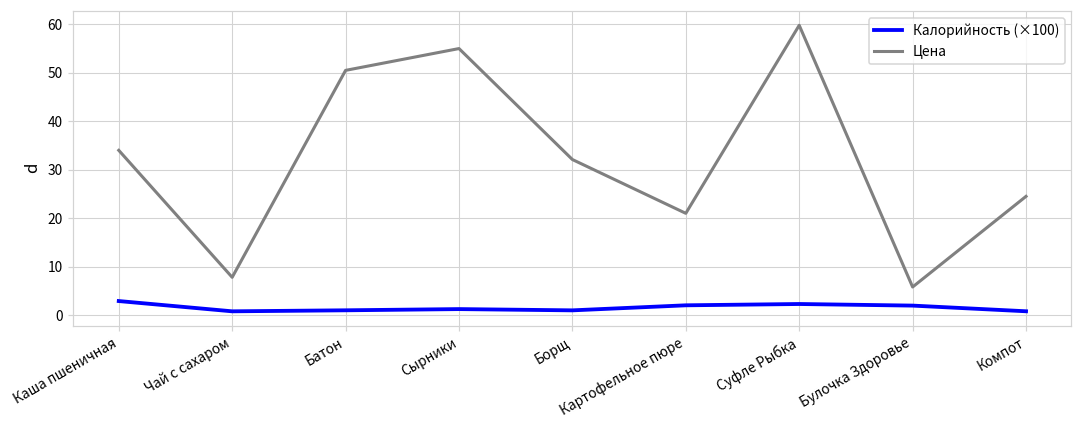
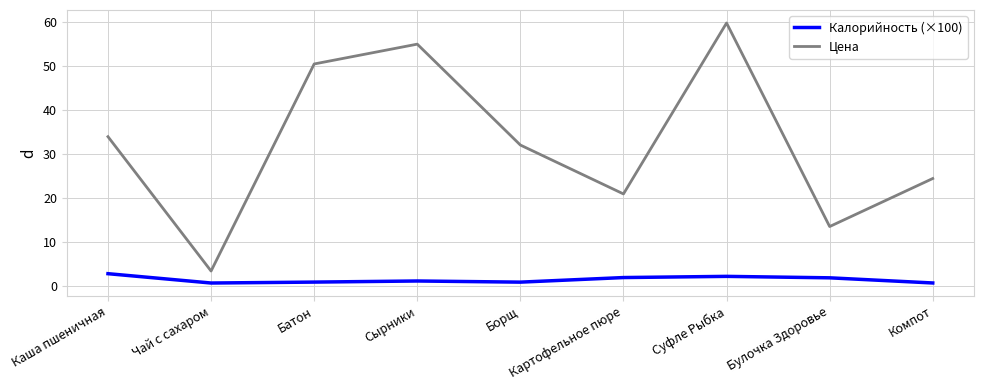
Цена, Чай с сахаром: 8 -> 4
Цена, Булочка Здоровье: 6 -> 14
